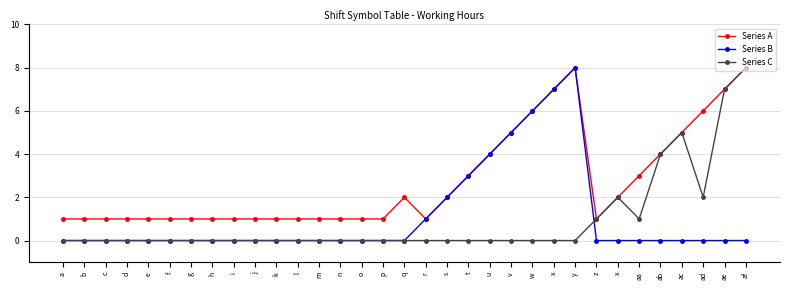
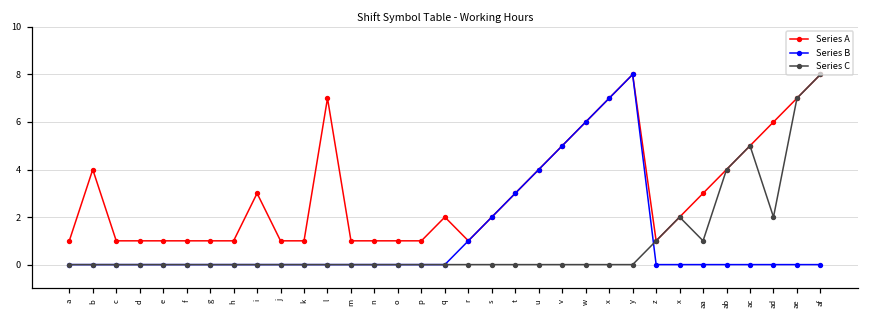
Series A, b: 1 -> 4
Series A, i: 1 -> 3
Series A, l: 1 -> 7
